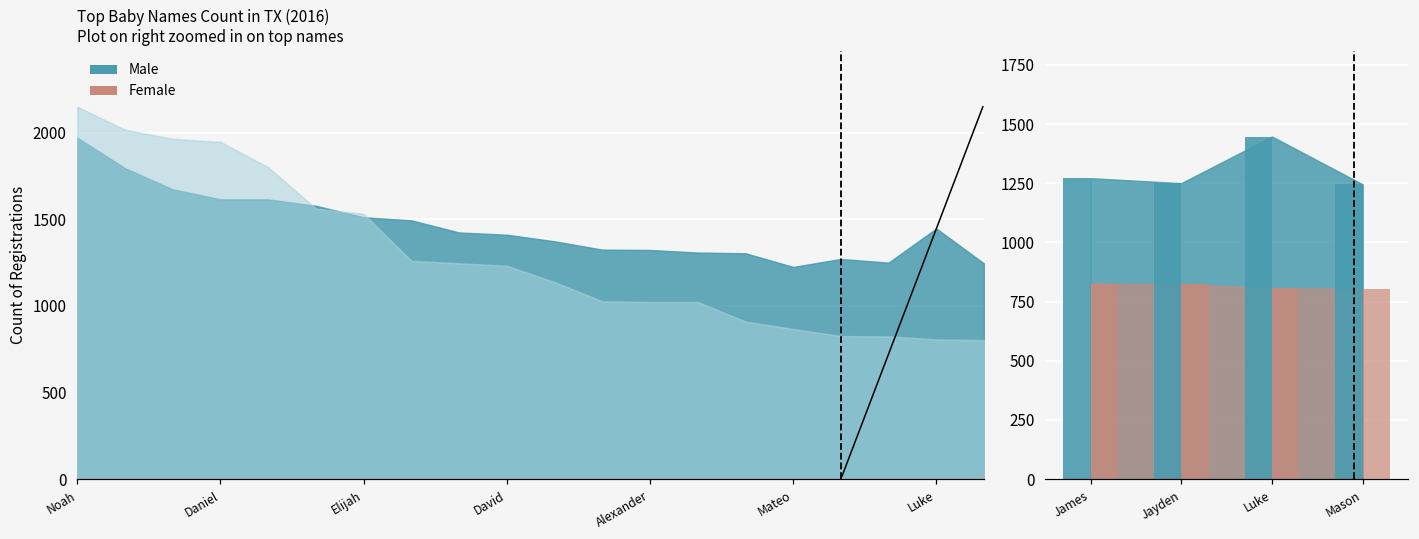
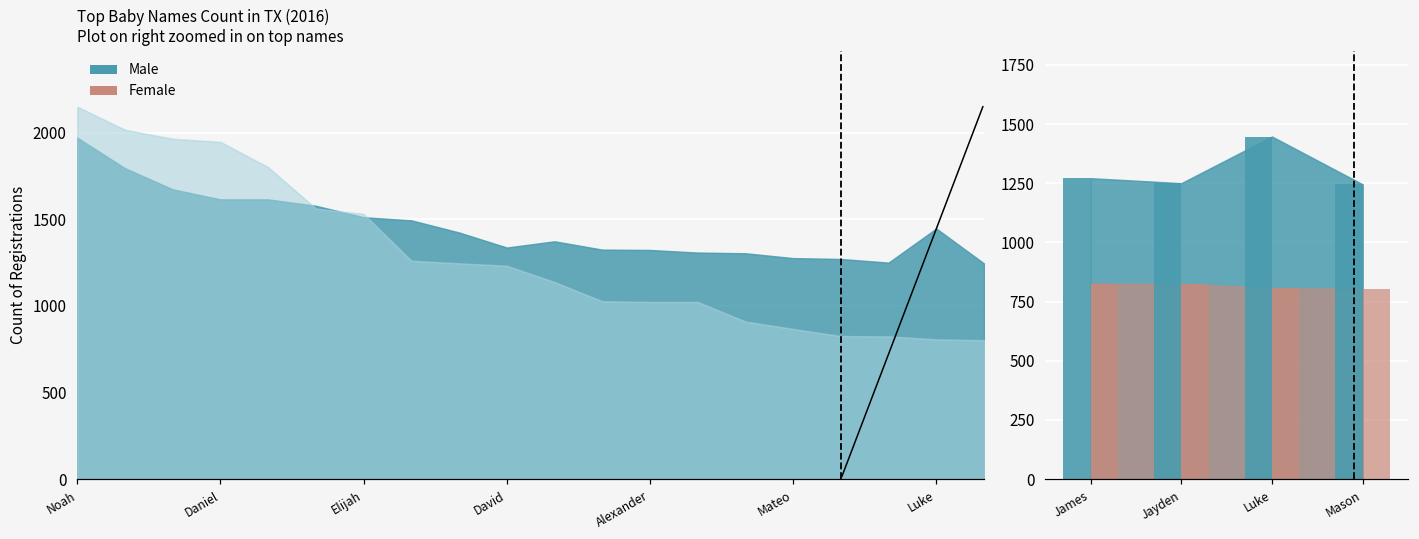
Top Baby Names Count in TX (2016) Plot on right zoomed in on top names, Male, David: 1410 -> 1340
Top Baby Names Count in TX (2016) Plot on right zoomed in on top names, Male, Mateo: 1230 -> 1280
